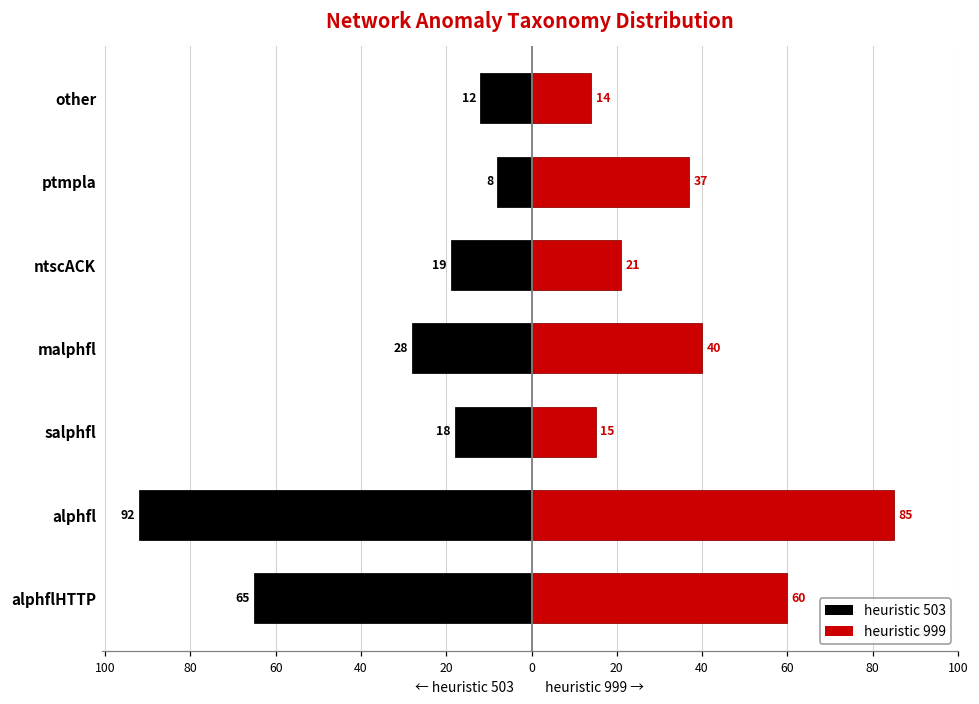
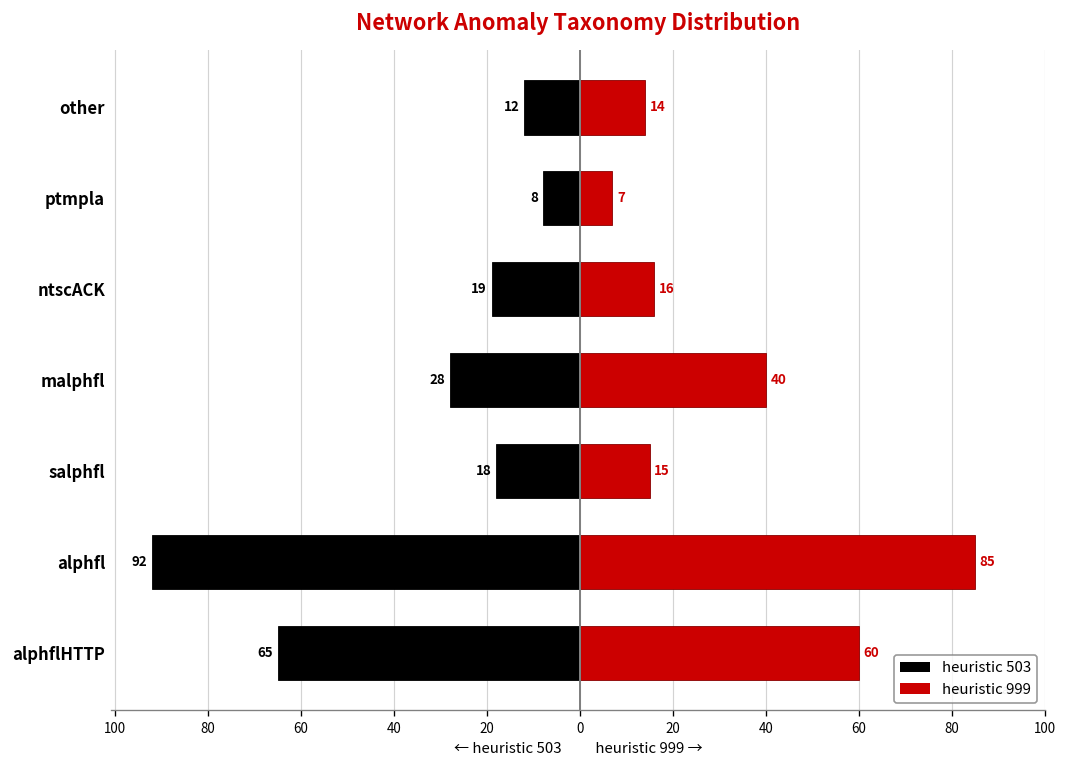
heuristic 999, ptmpla: 37 -> 7
heuristic 999, ntscACK: 21 -> 16
